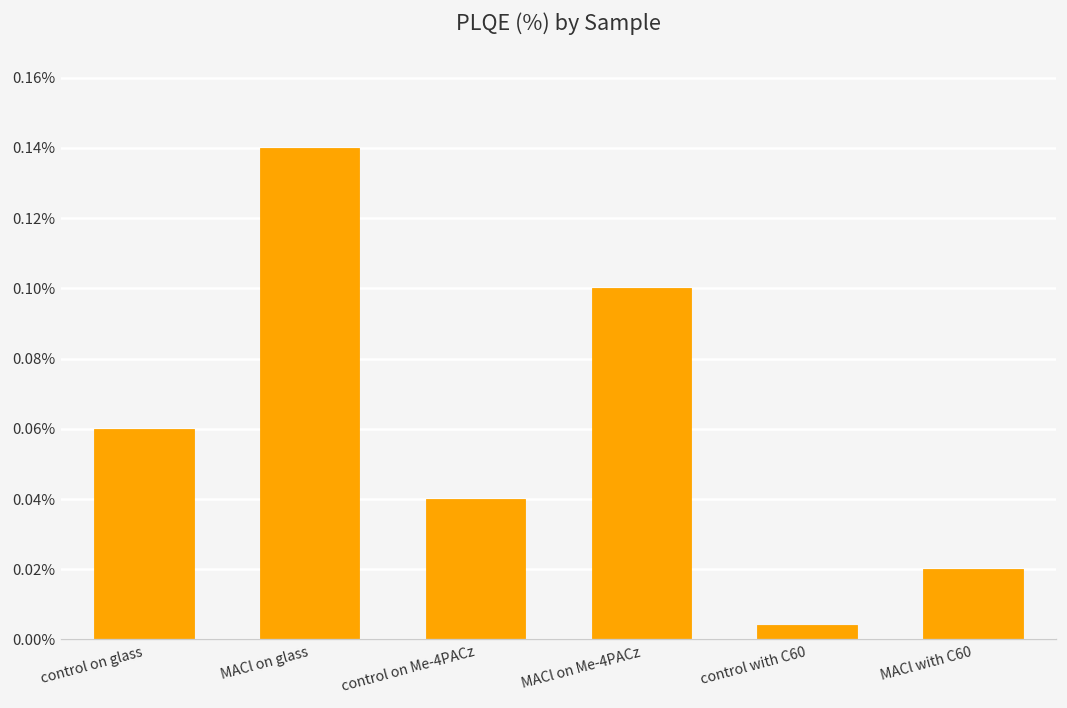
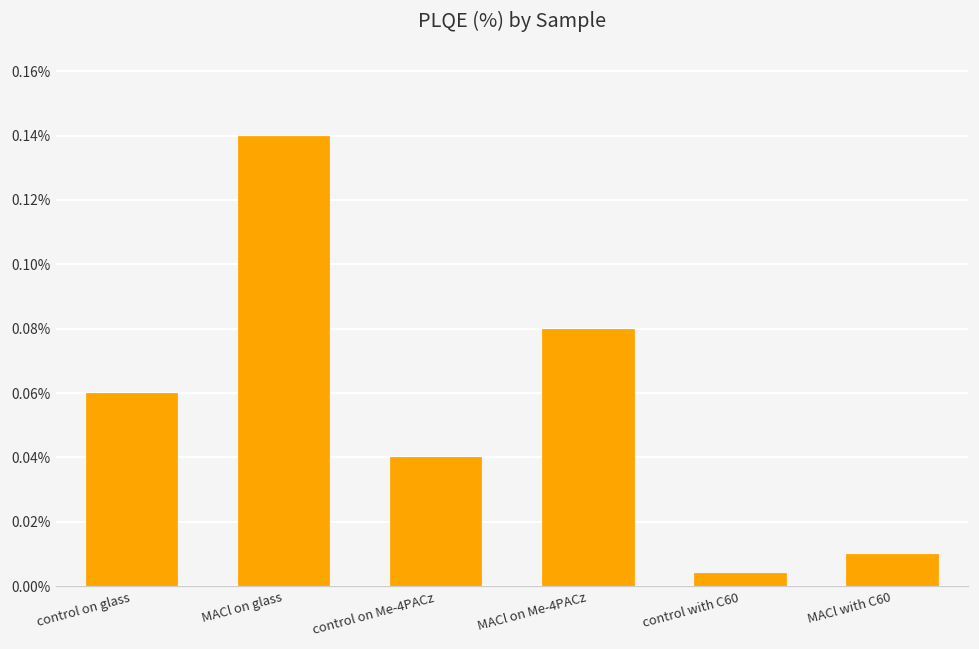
MACl on Me-4PACz: 0.10% -> 0.08%
MACl with C60: 0.02% -> 0.01%
